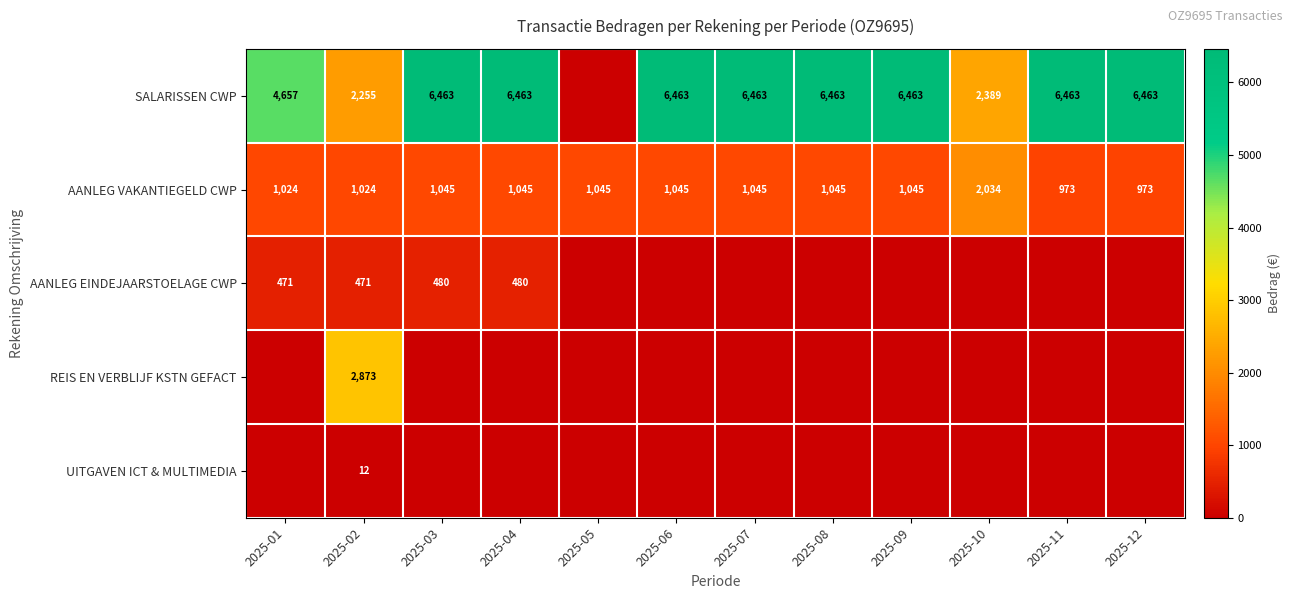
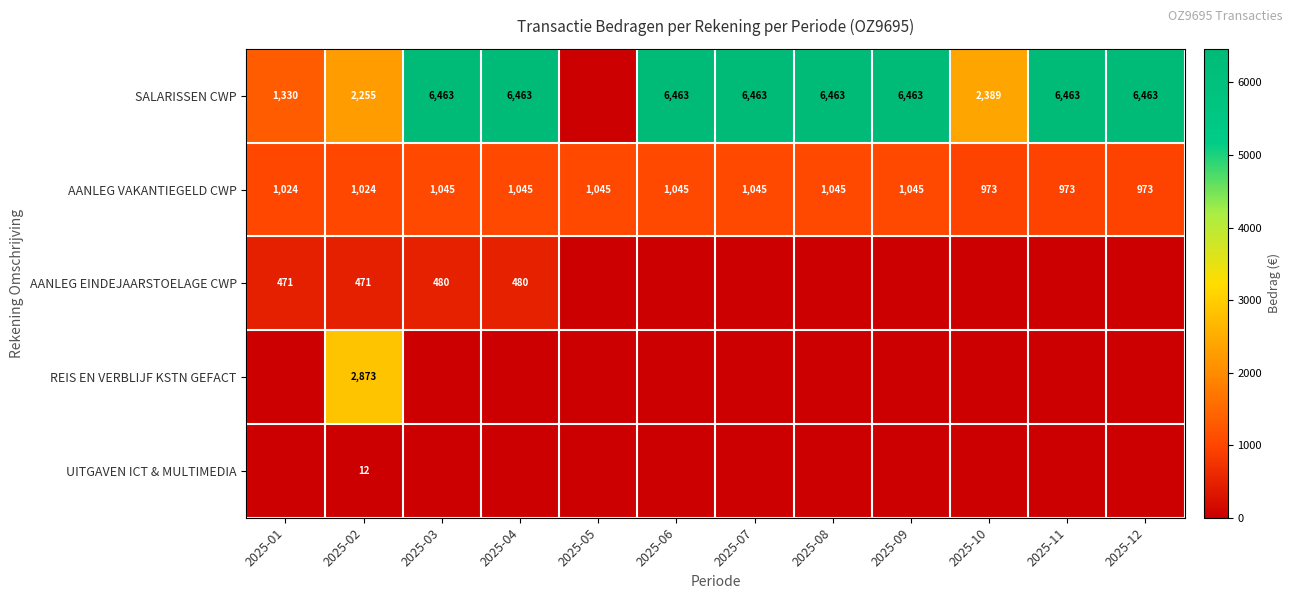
SALARISSEN CWP, 2025-01: 4,657 -> 1,330
AANLEG VAKANTIEGELD CWP, 2025-10: 2,034 -> 973
